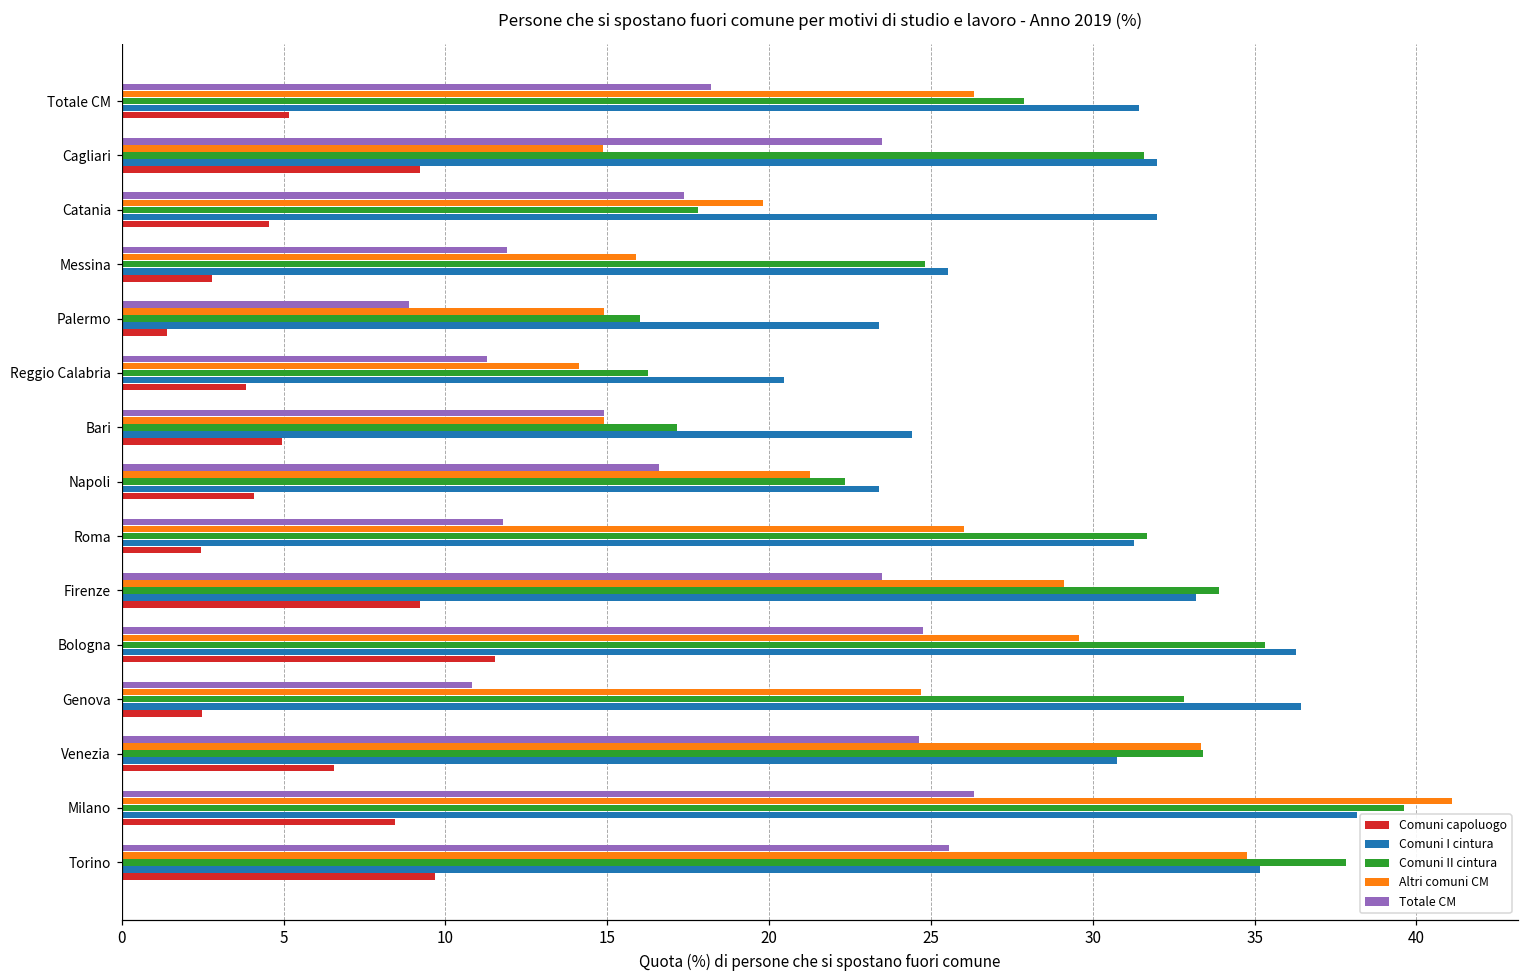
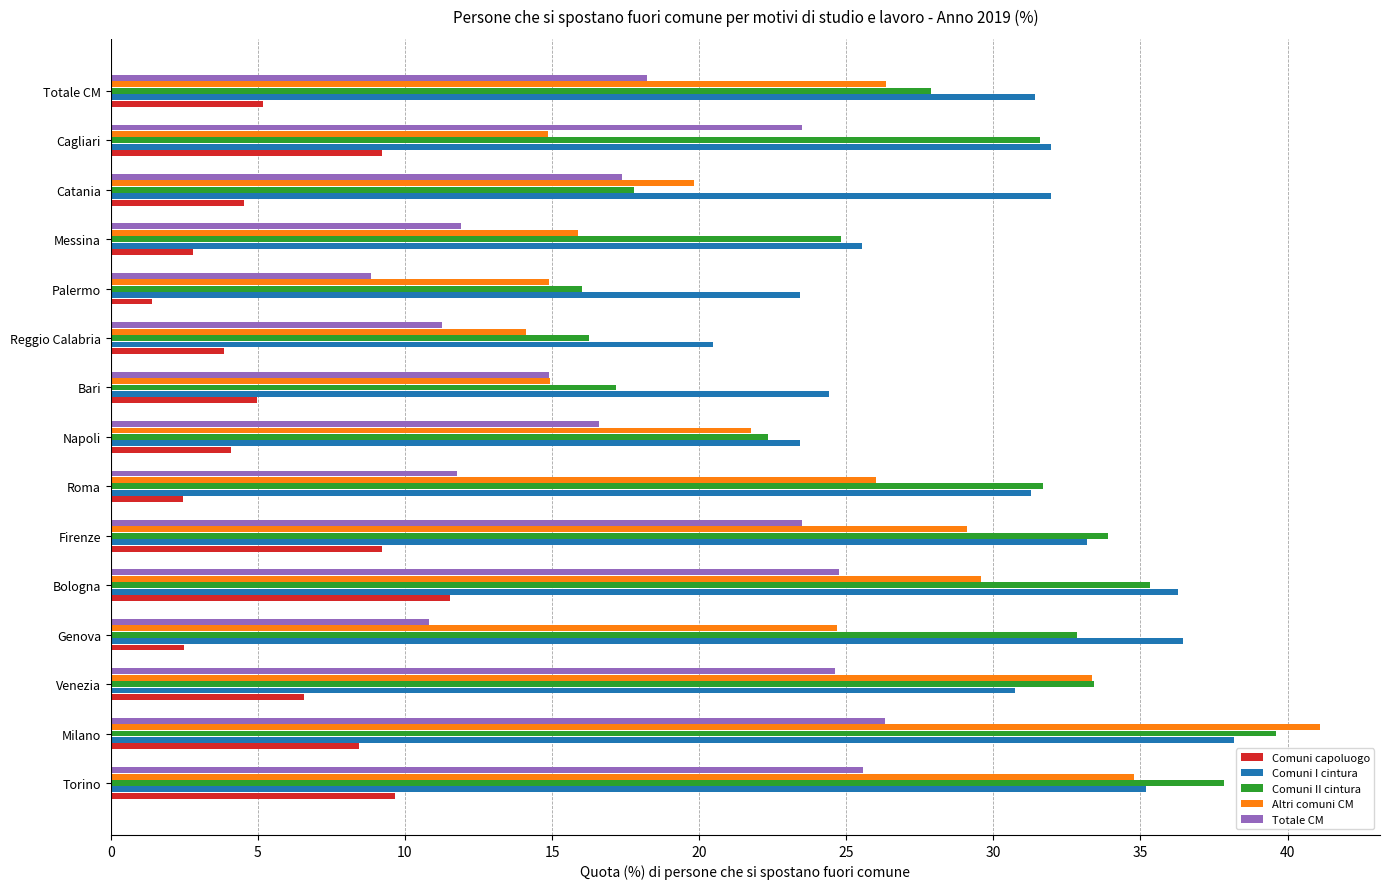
Altri comuni CM, Napoli: 21.3 -> 21.7
